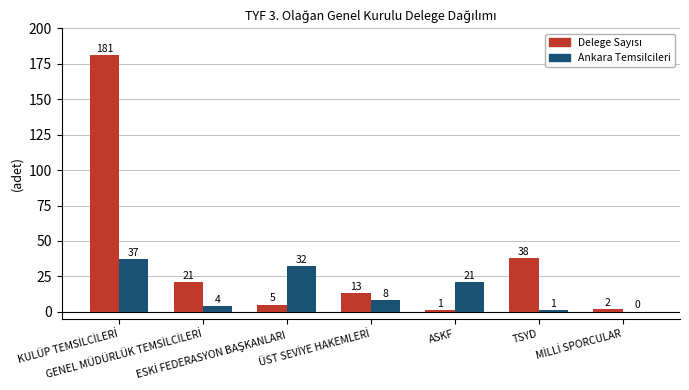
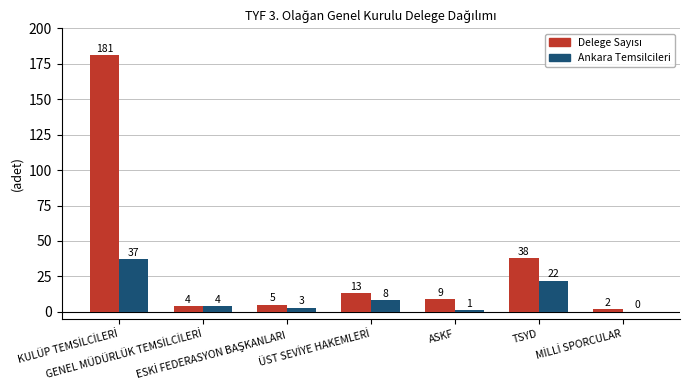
Delege Sayısı, GENEL MÜDÜRLÜK TEMSİLCİLERİ: 21 -> 4
Ankara Temsilcileri, ESKİ FEDERASYON BAŞKANLARI: 32 -> 3
Delege Sayısı, ASKF: 1 -> 9
Ankara Temsilcileri, ASKF: 21 -> 1
Ankara Temsilcileri, TSYD: 1 -> 22
